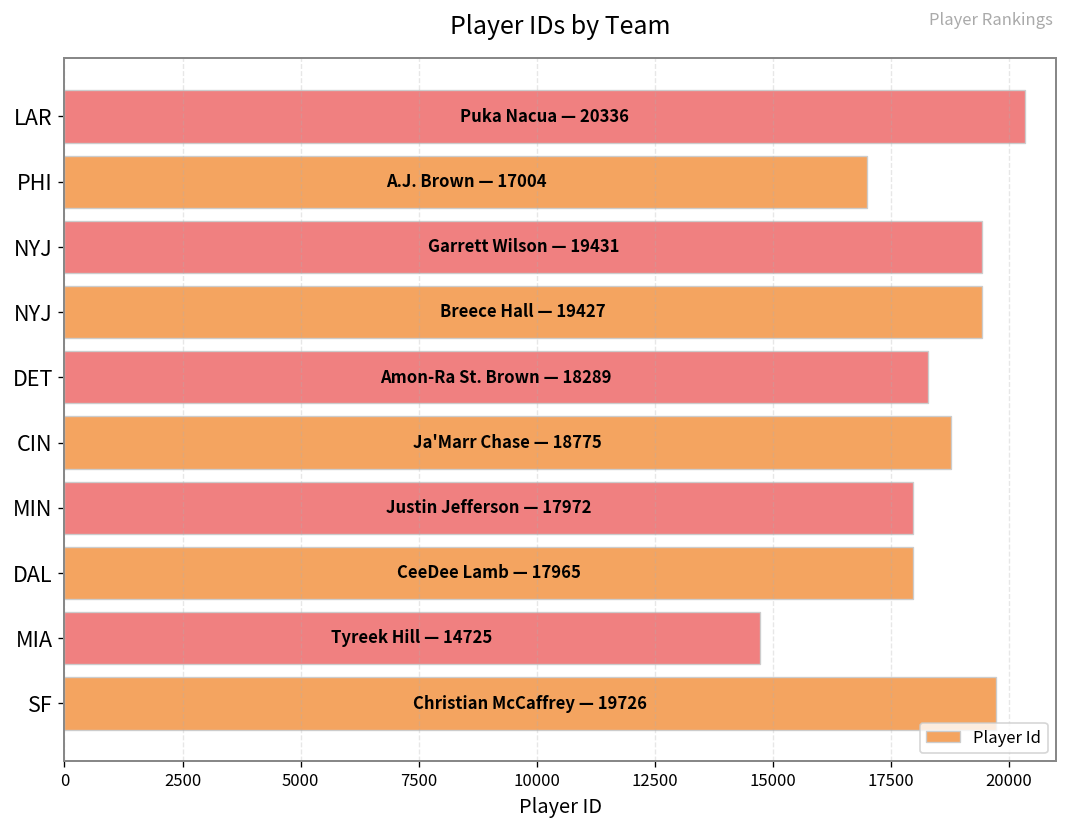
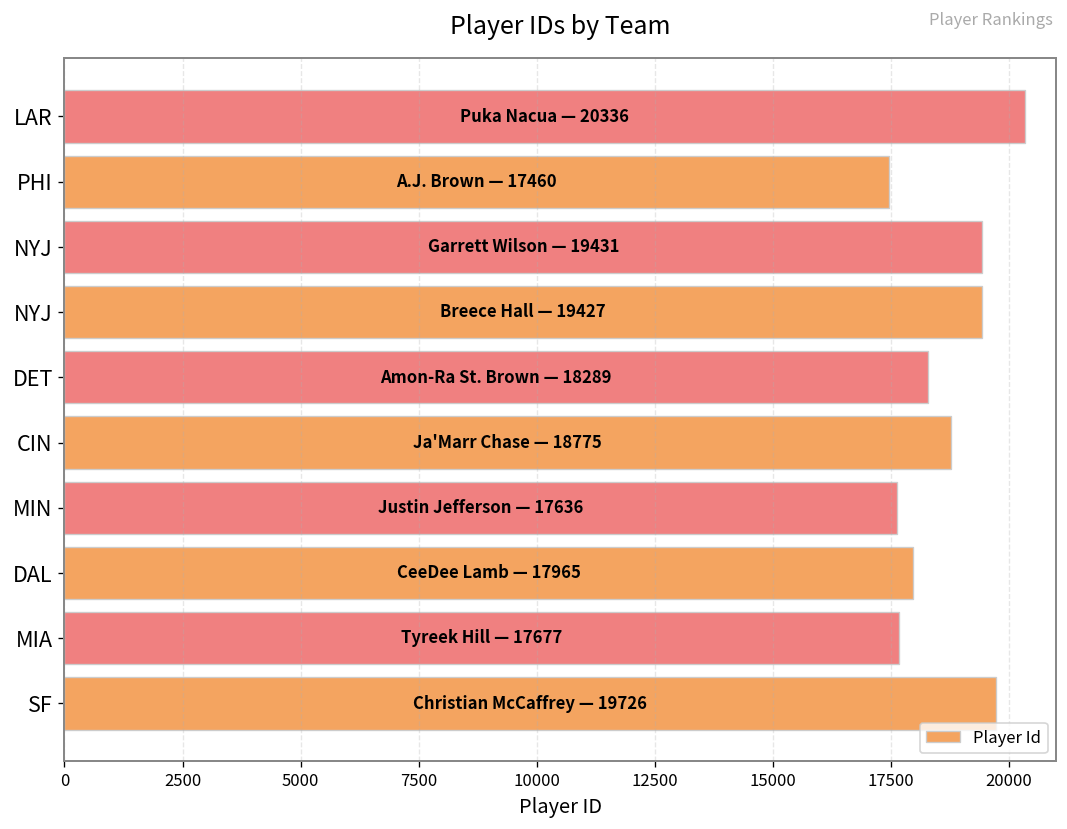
PHI: 17004 -> 17460
MIN: 17972 -> 17636
MIA: 14725 -> 17677
